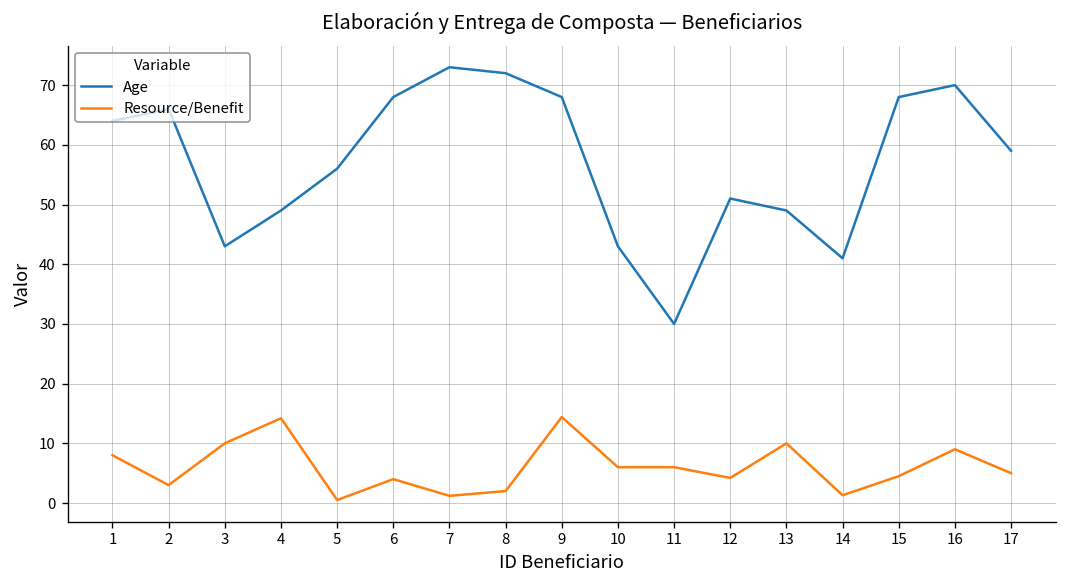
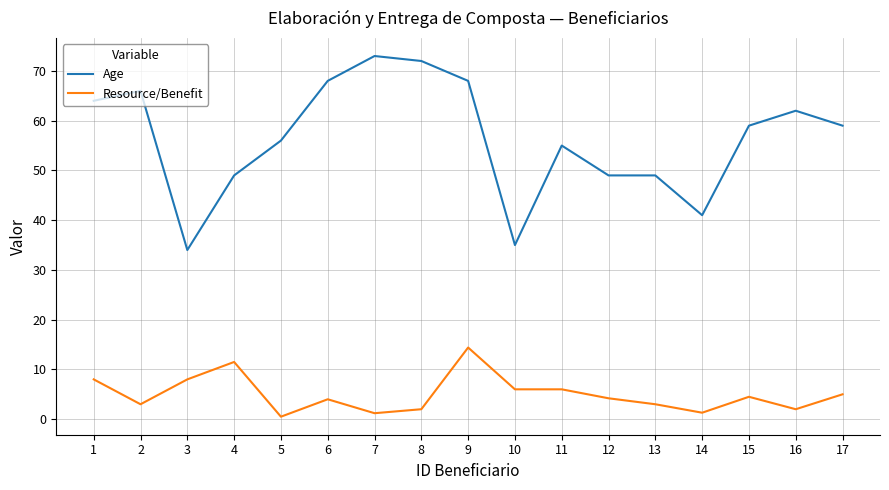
Age, 3: 43 -> 34
Resource/Benefit, 3: 10 -> 8
Resource/Benefit, 4: 14 -> 12
Age, 10: 43 -> 35
Age, 11: 30 -> 55
Age, 12: 51 -> 49
Resource/Benefit, 13: 10 -> 3
Age, 15: 68 -> 59
Age, 16: 70 -> 62
Resource/Benefit, 16: 9 -> 2
